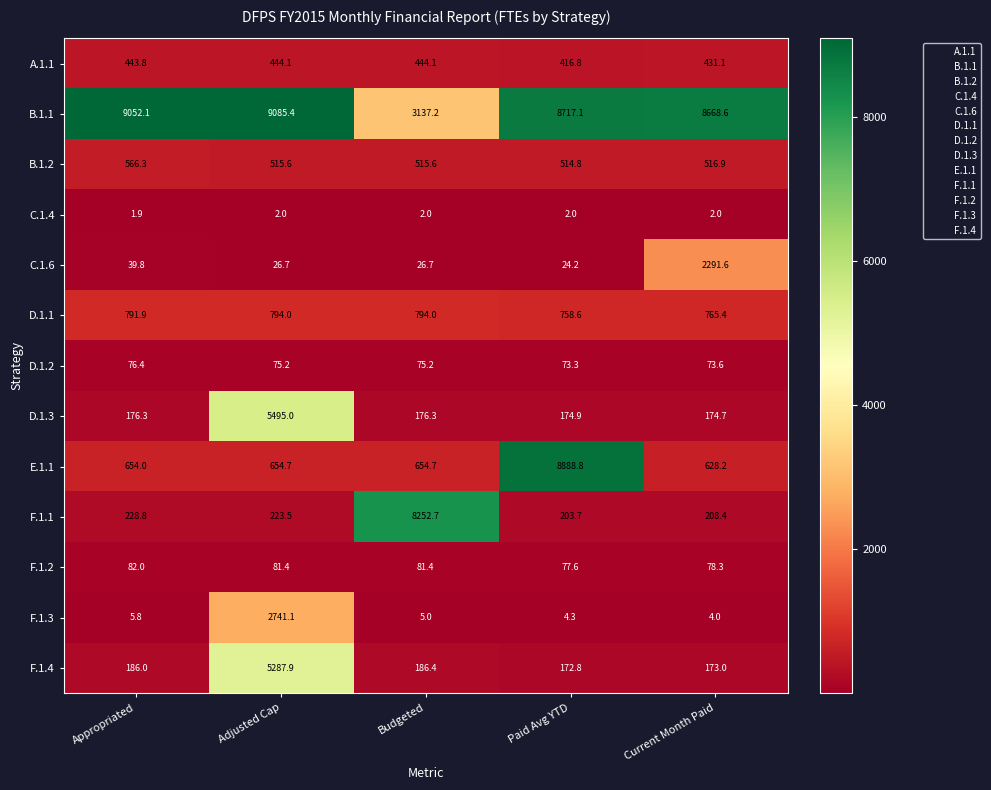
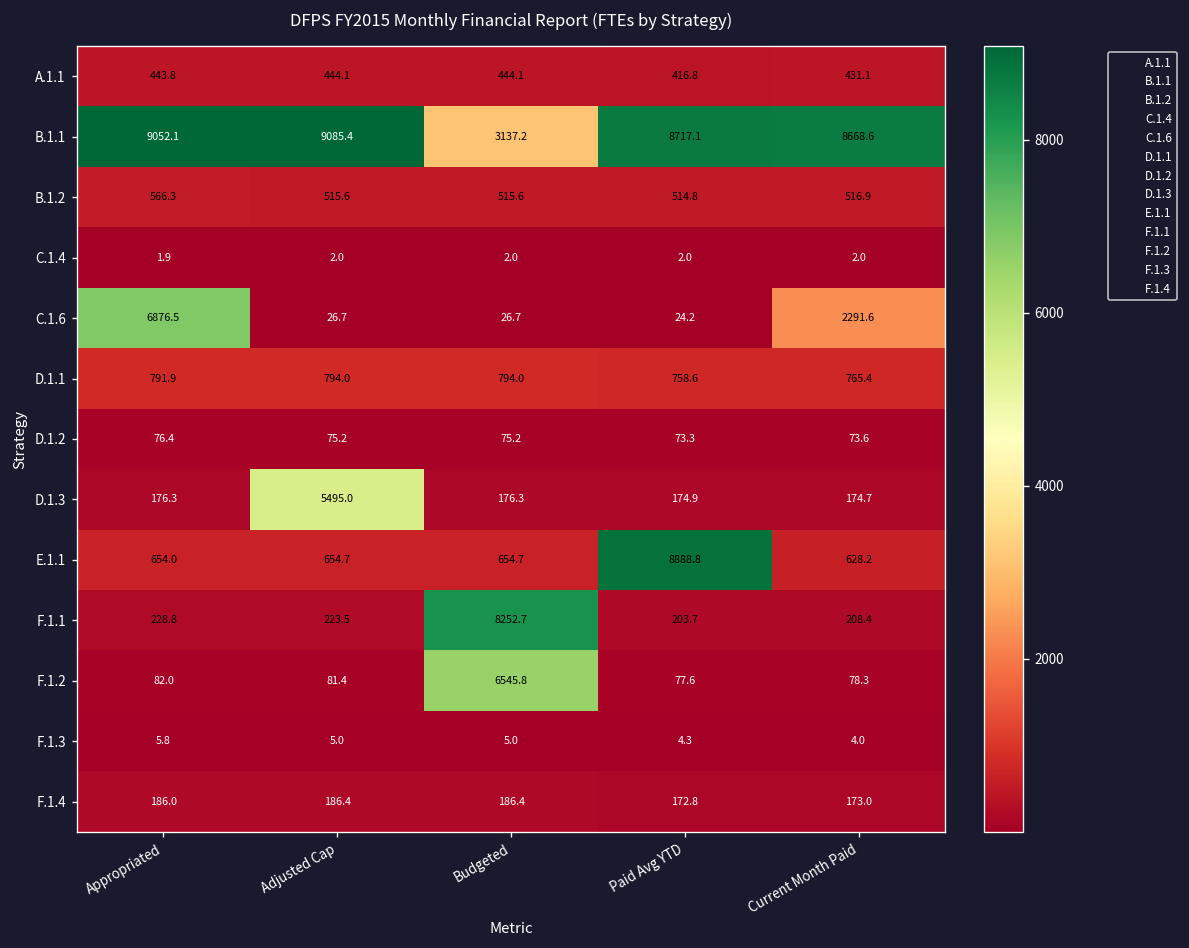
C.1.6, Appropriated: 39.8 -> 6876.5
F.1.2, Budgeted: 81.4 -> 6545.8
F.1.3, Adjusted Cap: 2741.1 -> 5.0
F.1.4, Adjusted Cap: 5287.9 -> 186.4
